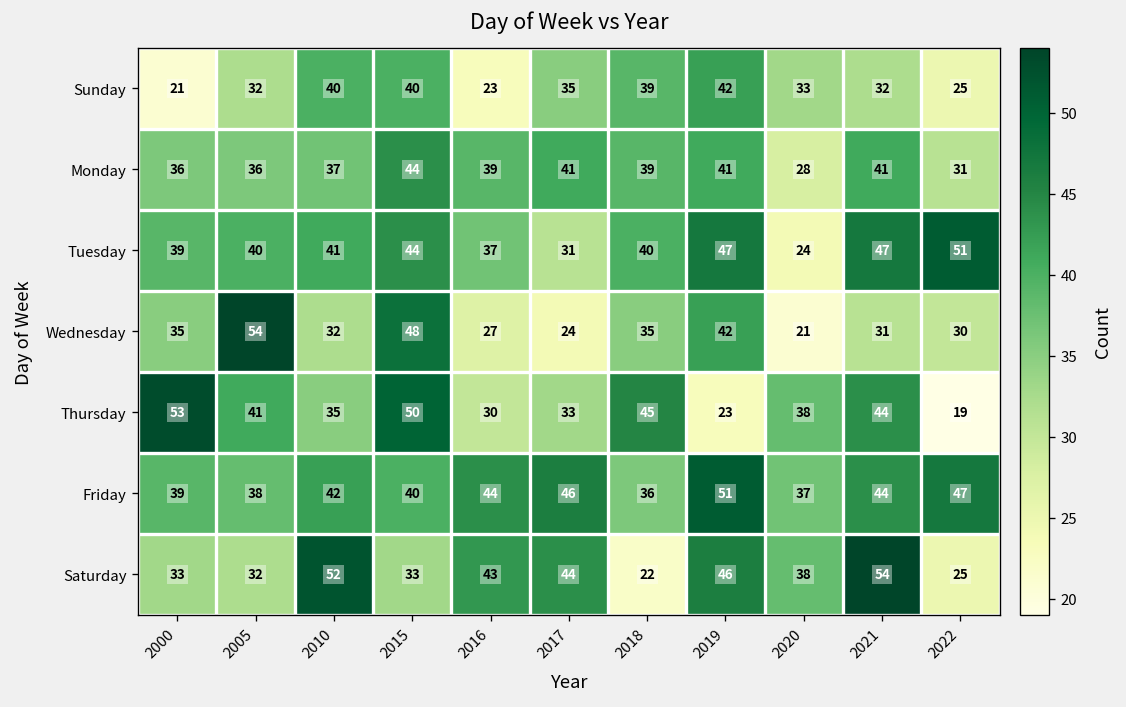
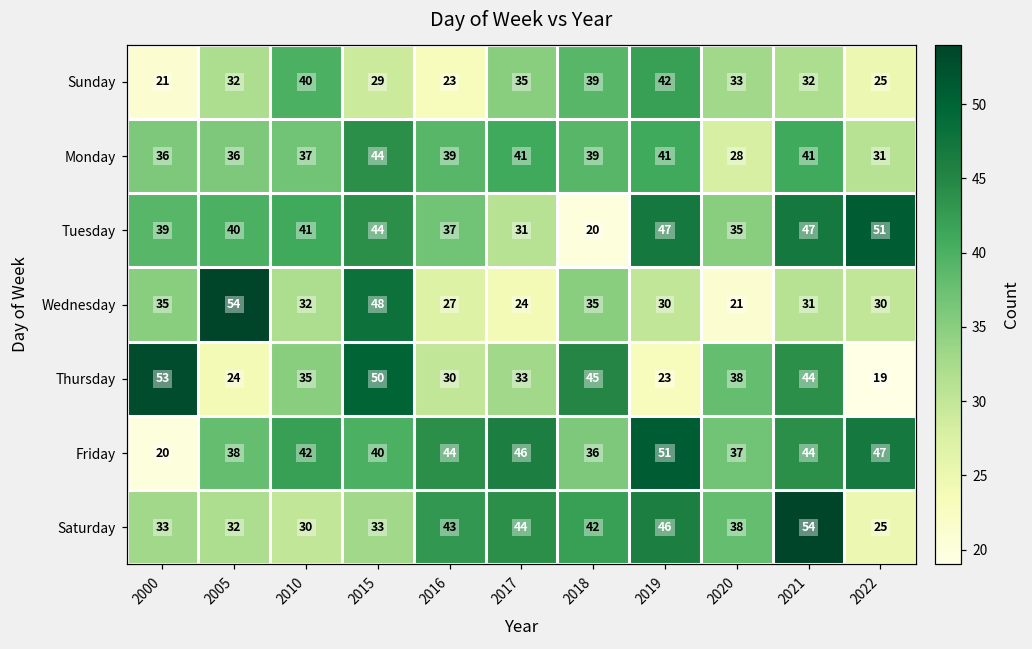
Sunday, 2015: 40 -> 29
Tuesday, 2018: 40 -> 20
Tuesday, 2020: 24 -> 35
Wednesday, 2019: 42 -> 30
Thursday, 2005: 41 -> 24
Friday, 2000: 39 -> 20
Saturday, 2010: 52 -> 30
Saturday, 2018: 22 -> 42
